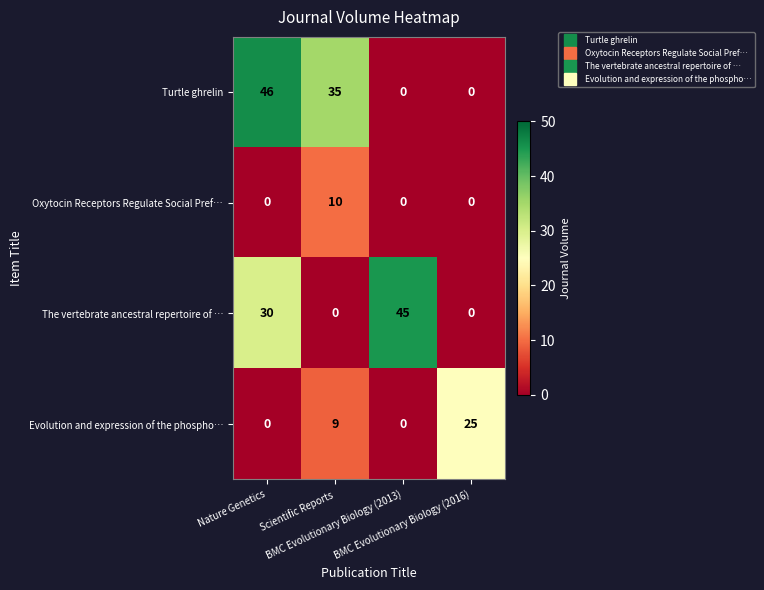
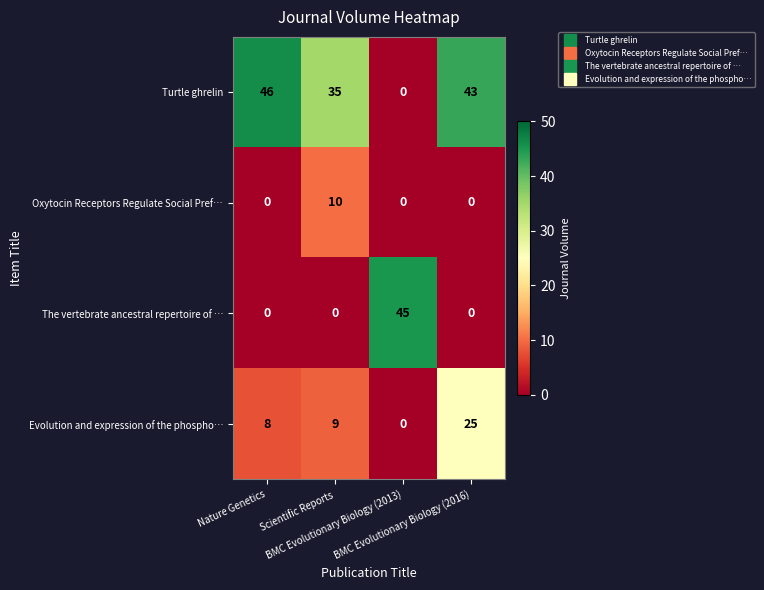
Turtle ghrelin, BMC Evolutionary Biology (2016): 0 -> 43
The vertebrate ancestral repertoire of …, Nature Genetics: 30 -> 0
Evolution and expression of the phospho…, Nature Genetics: 0 -> 8
